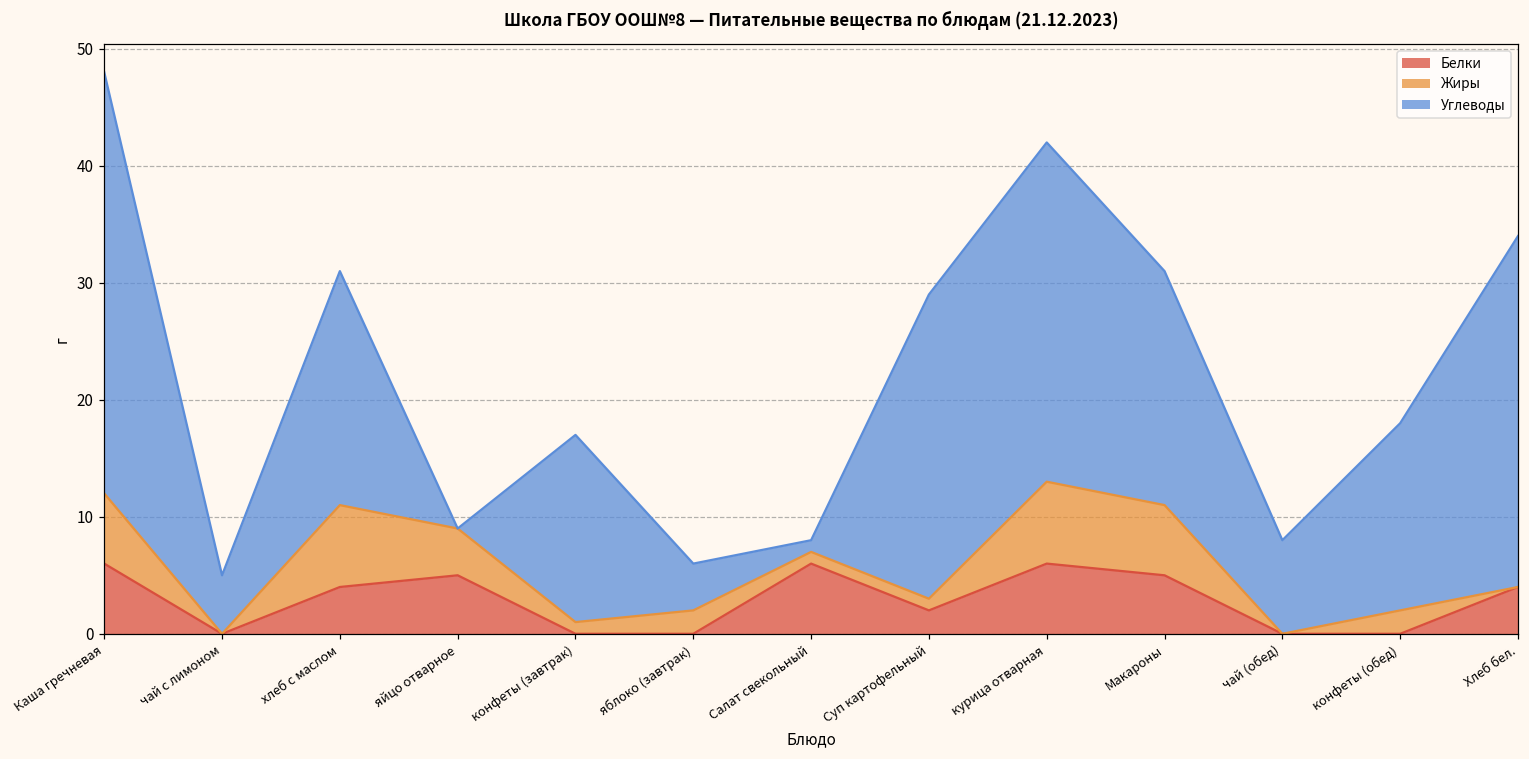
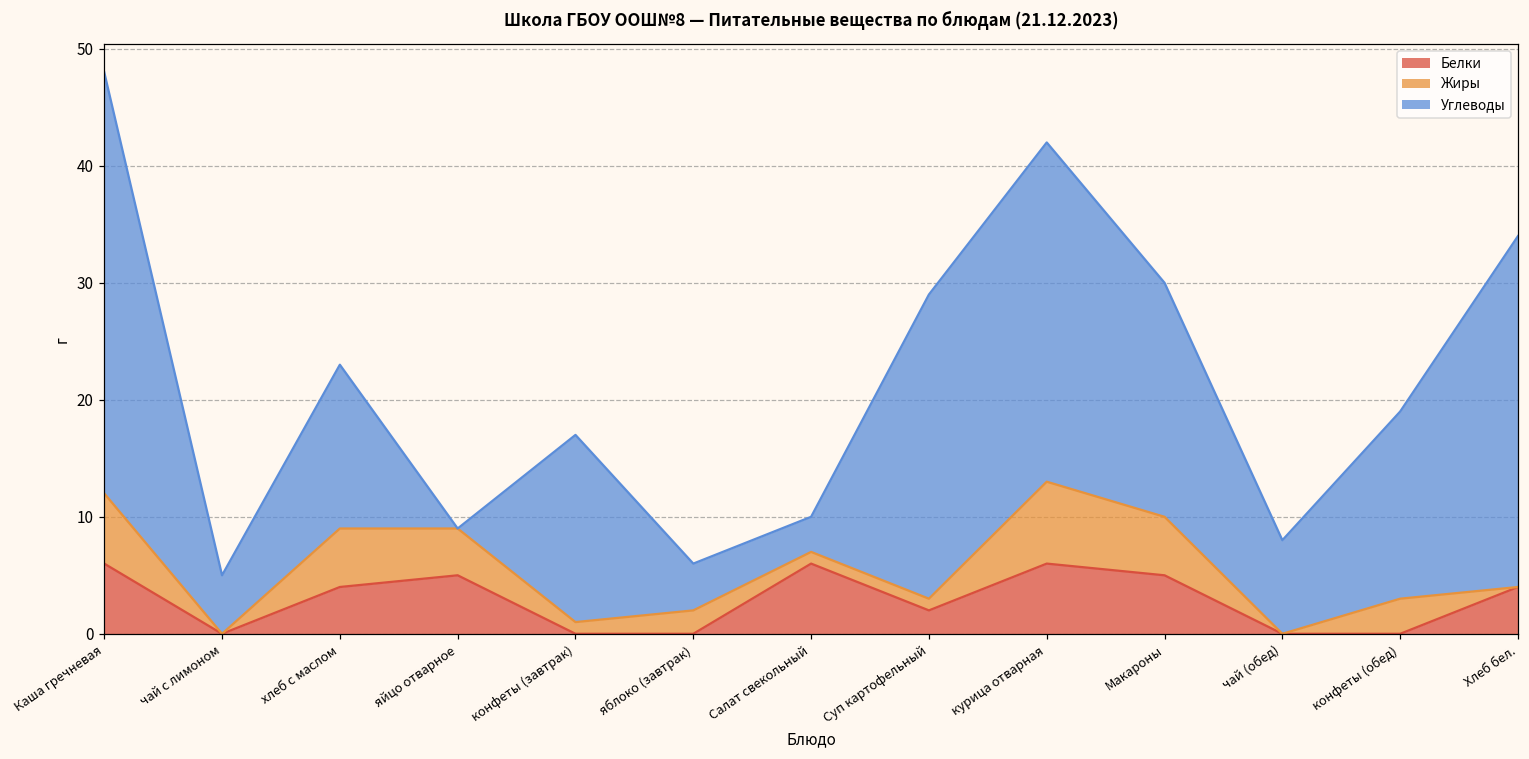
Жиры, хлеб с маслом: 7 -> 5
Углеводы, хлеб с маслом: 20 -> 14
Углеводы, Салат свекольный: 1 -> 3
Жиры, Макароны: 6 -> 5
Жиры, конфеты (обед): 2 -> 3
